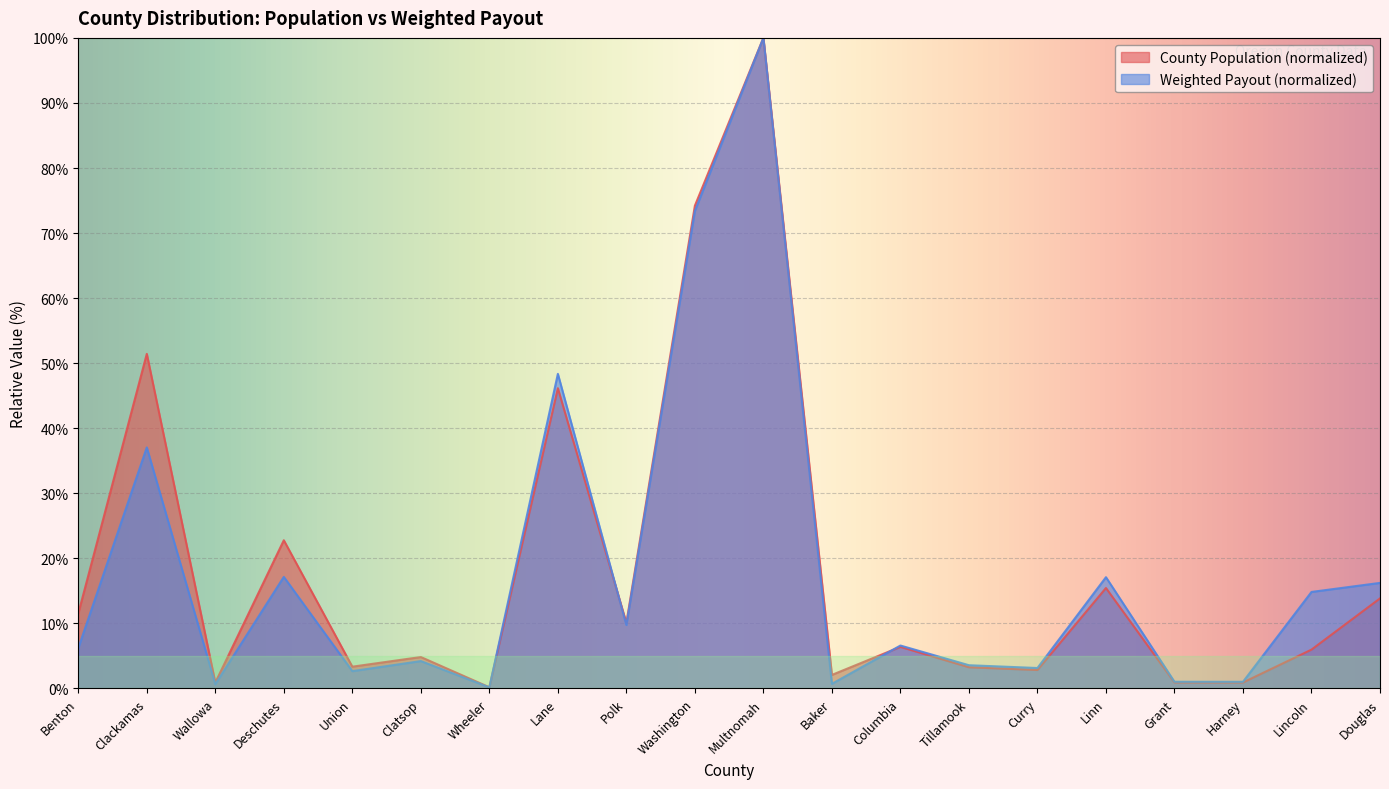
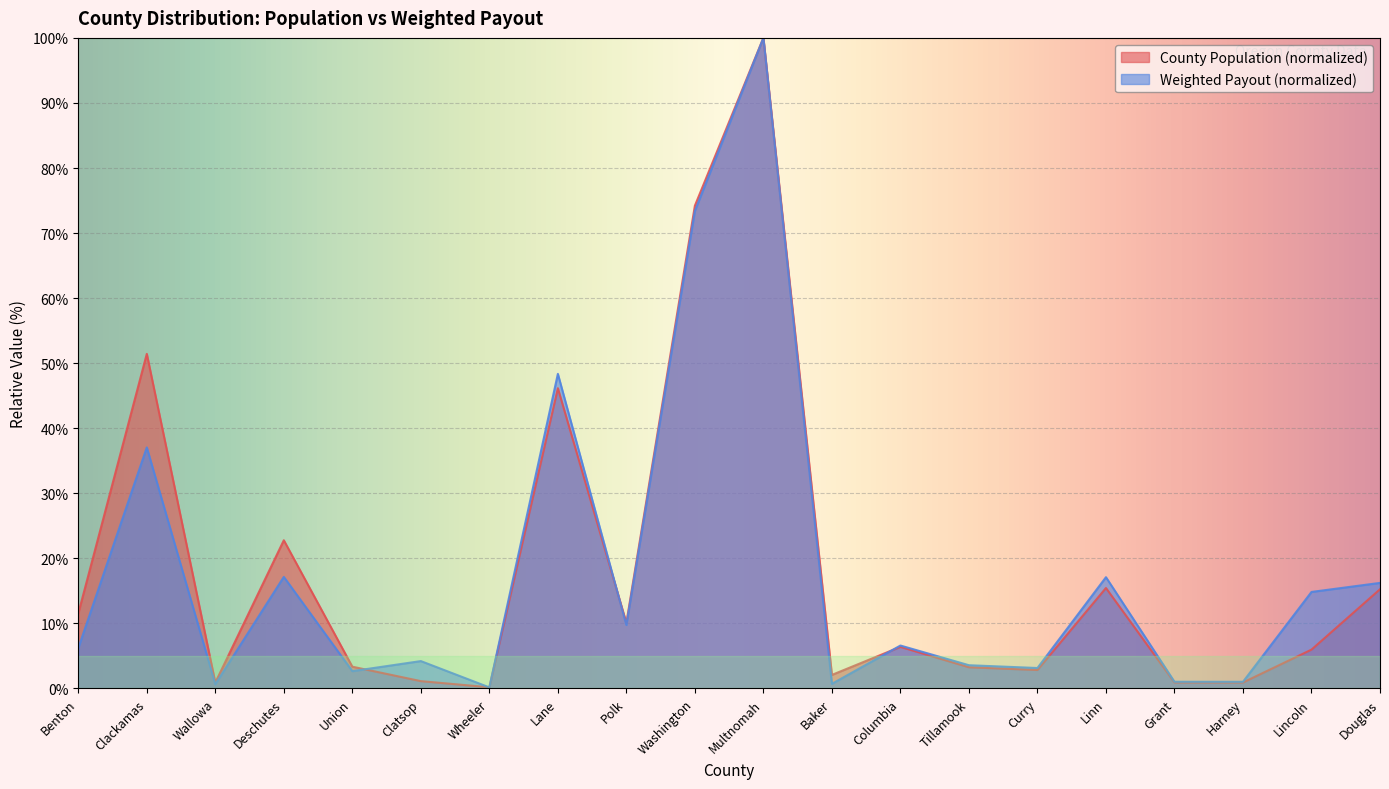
County Population (normalized), Clatsop: 5% -> 1%
County Population (normalized), Douglas: 14% -> 15%
